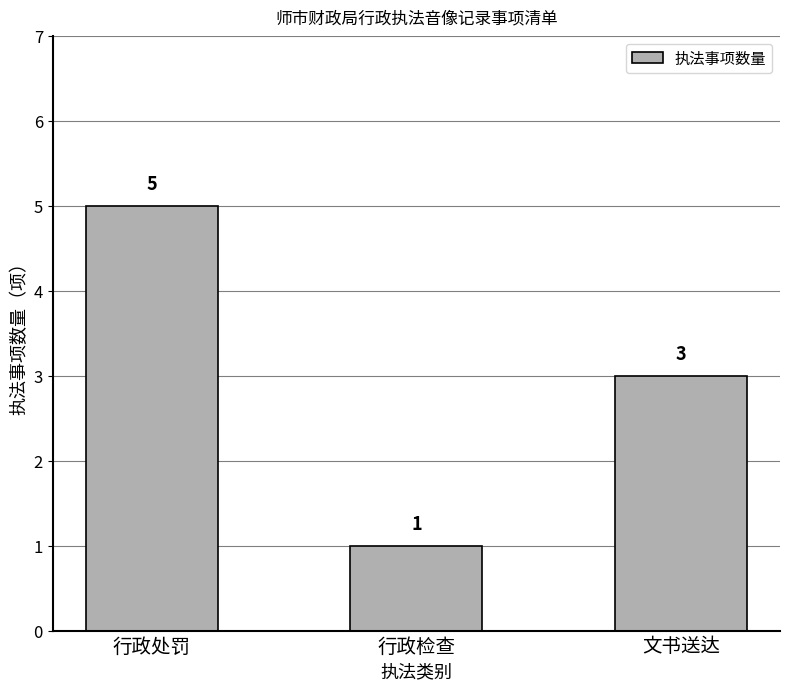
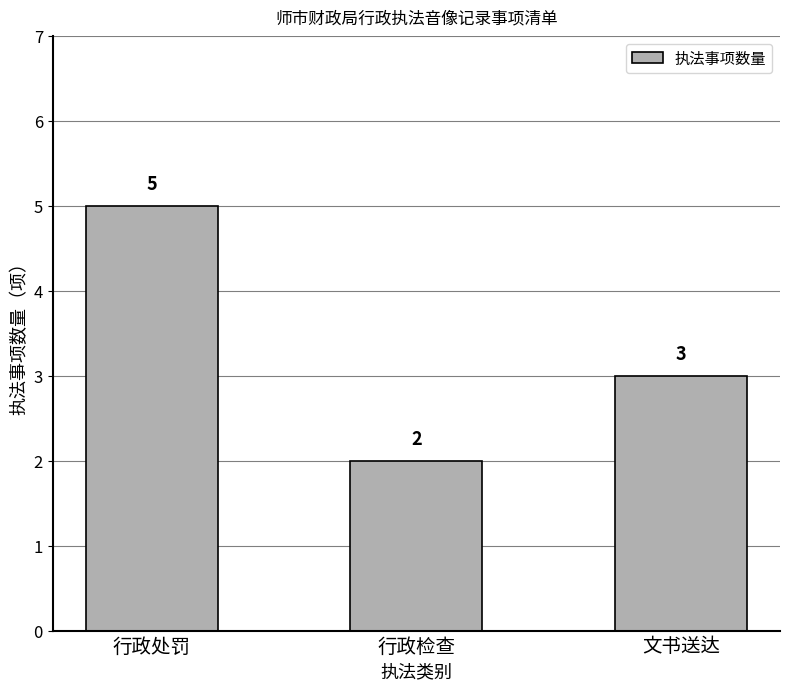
行政检查: 1 -> 2
